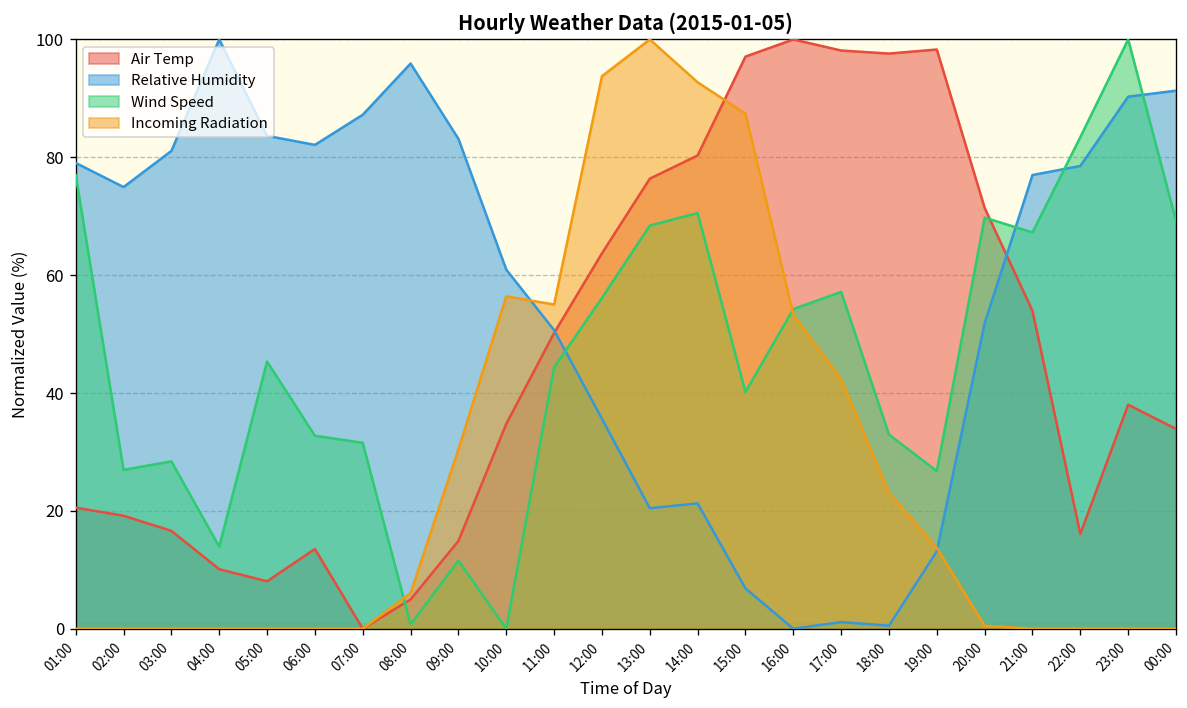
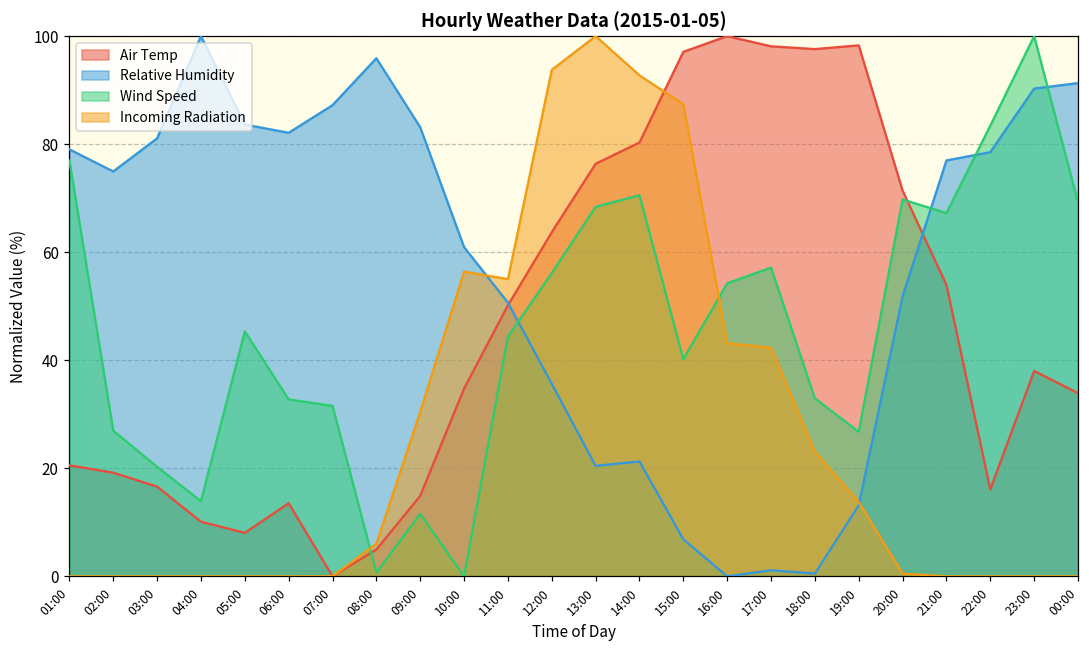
Wind Speed, 03:00: 28 -> 20
Incoming Radiation, 16:00: 53 -> 43
